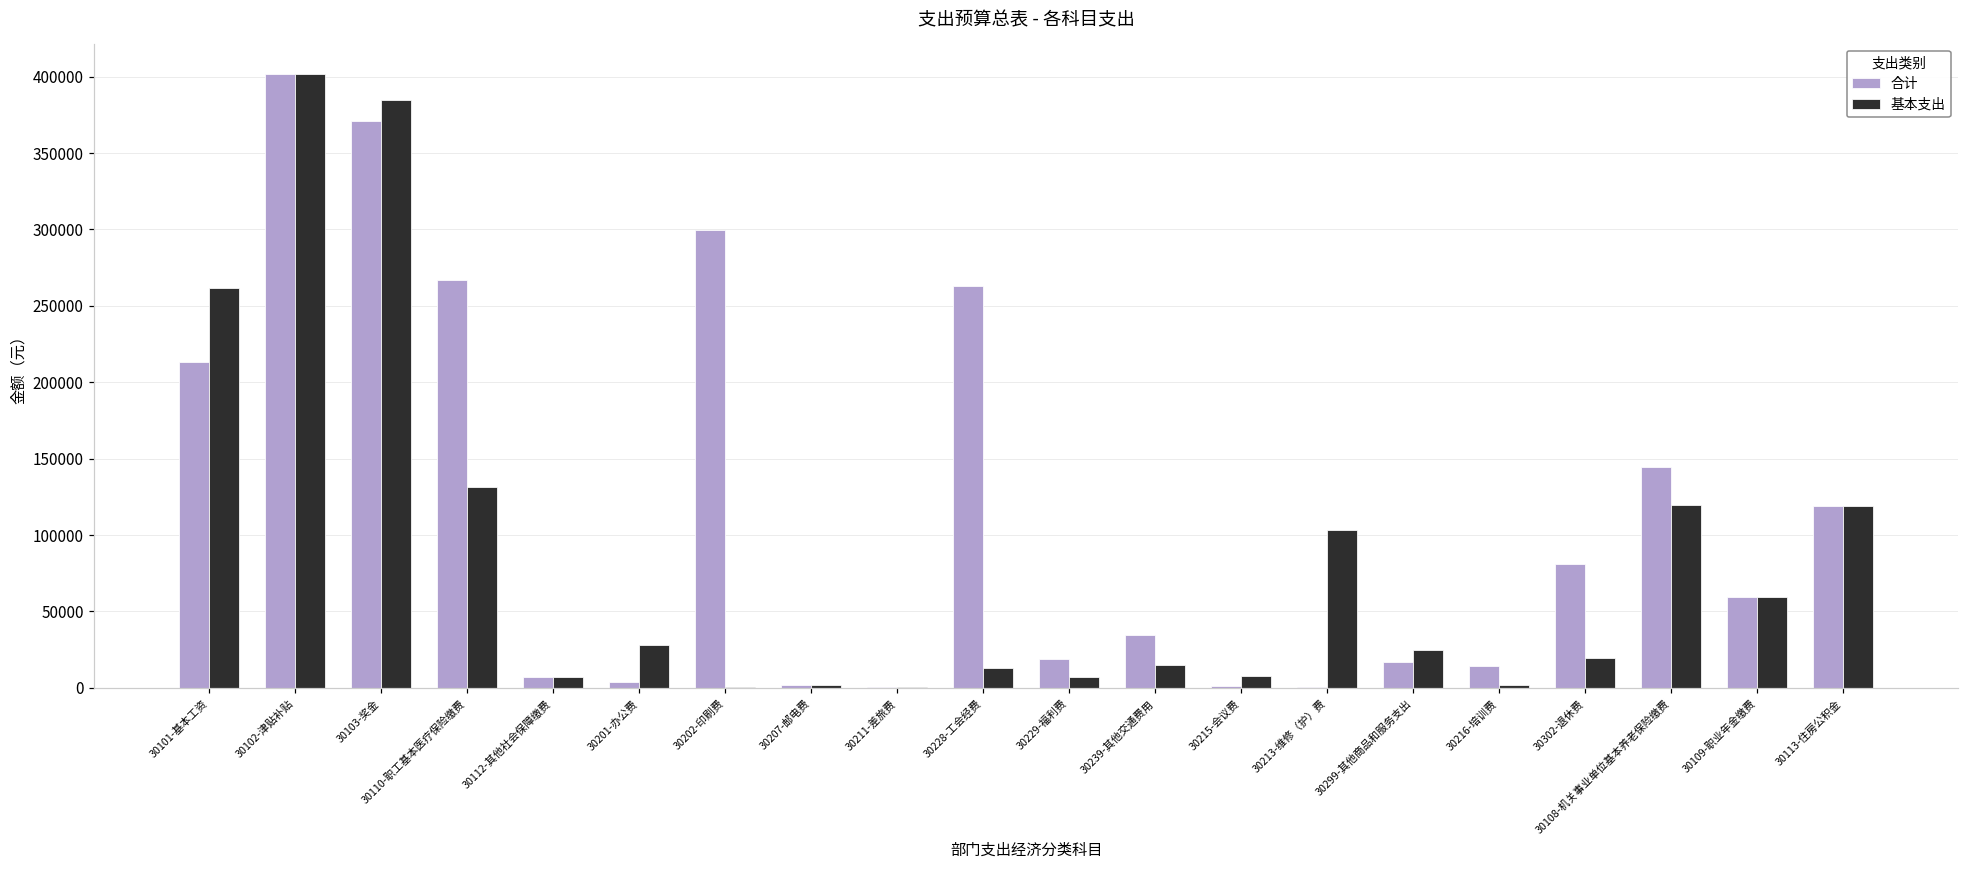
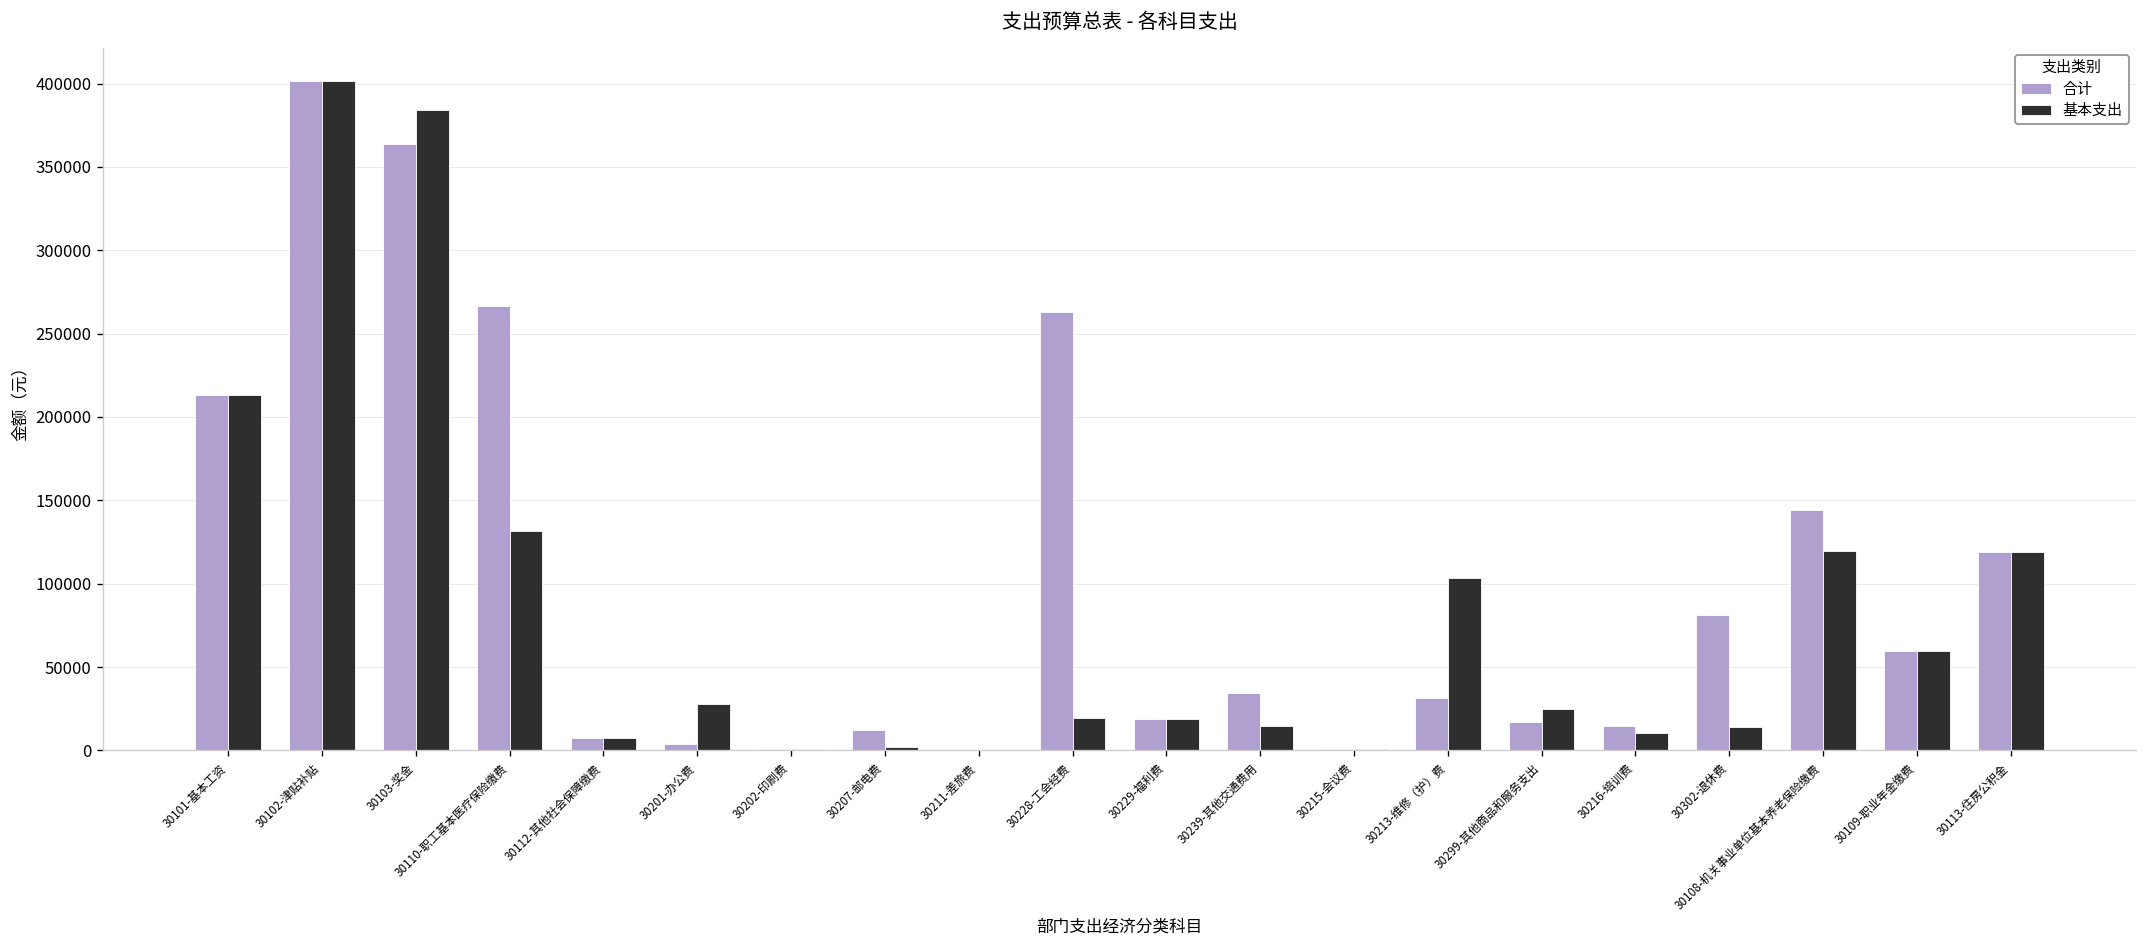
基本支出, 30101-基本工资: 262000 -> 213000
合计, 30103-奖金: 371000 -> 363000
合计, 30202-印刷费: 299000 -> 1000
合计, 30207-邮电费: 2000 -> 12000
基本支出, 30228-工会经费: 13000 -> 20000
基本支出, 30229-福利费: 7000 -> 19000
基本支出, 30215-会议费: 8000 -> 1000
合计, 30213-维修（护）费: 0 -> 32000
基本支出, 30216-培训费: 2000 -> 11000
基本支出, 30302-退休费: 20000 -> 14000
